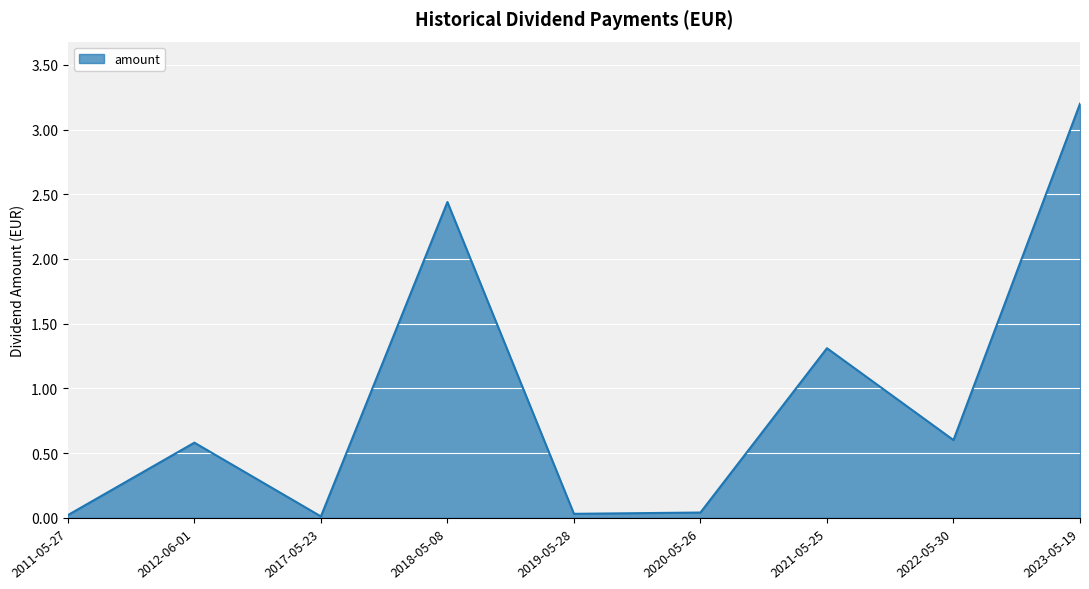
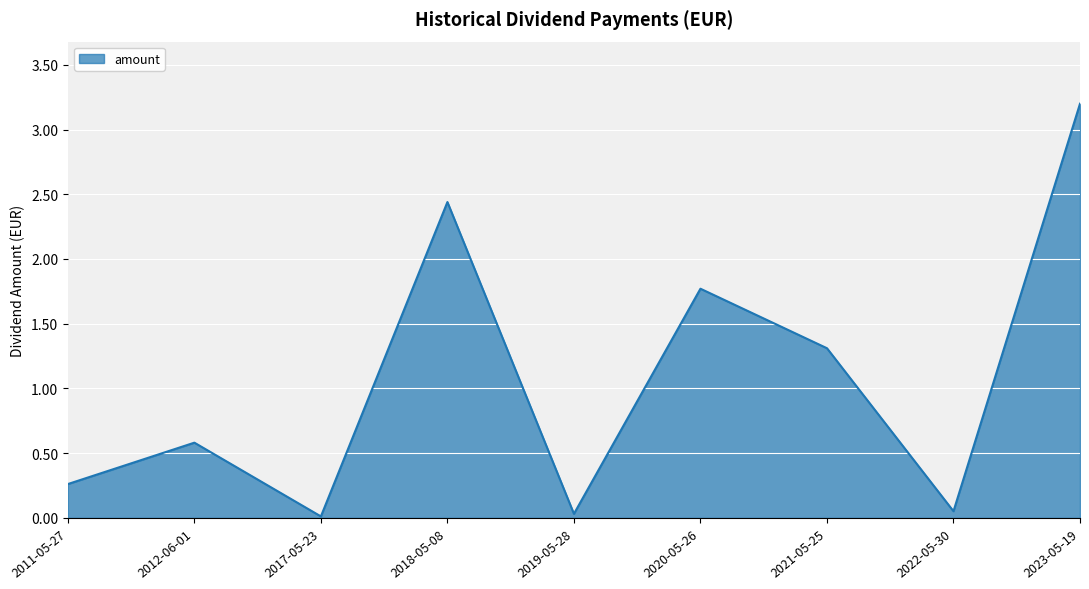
2011-05-27: 0.02 -> 0.26
2020-05-26: 0.04 -> 1.77
2022-05-30: 0.60 -> 0.05
